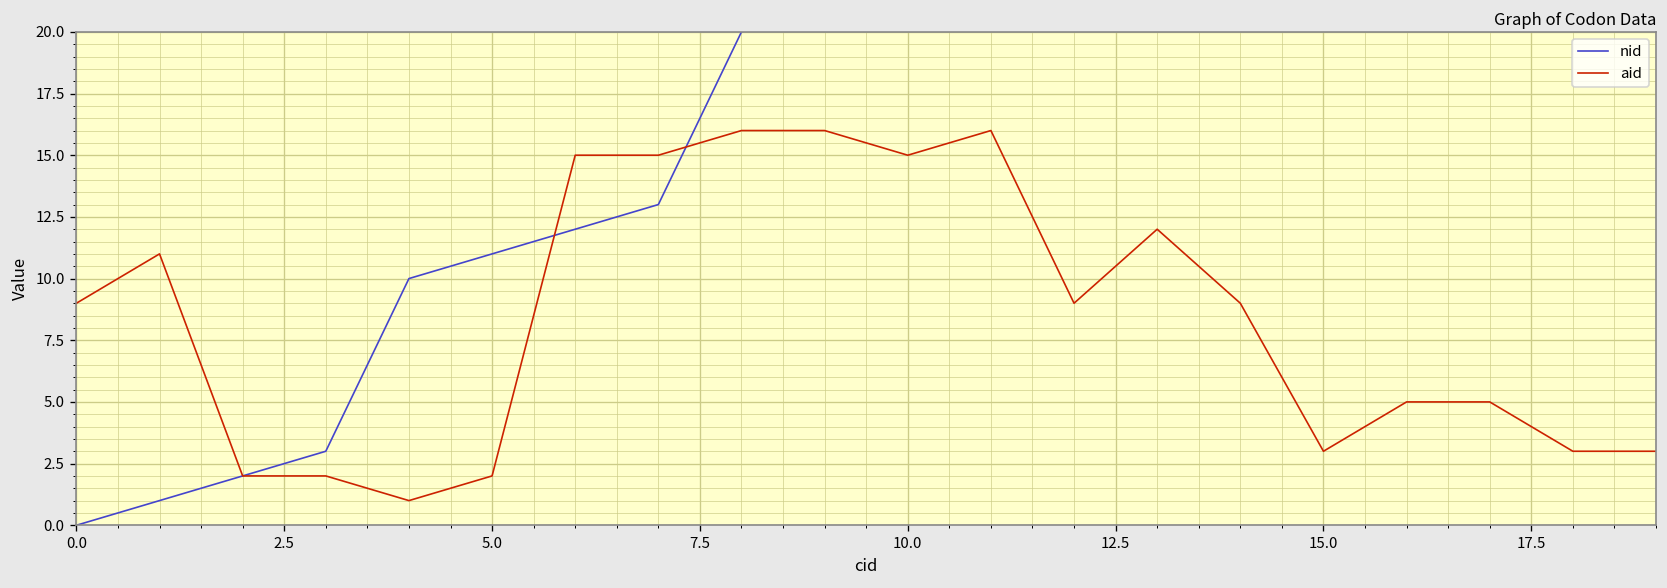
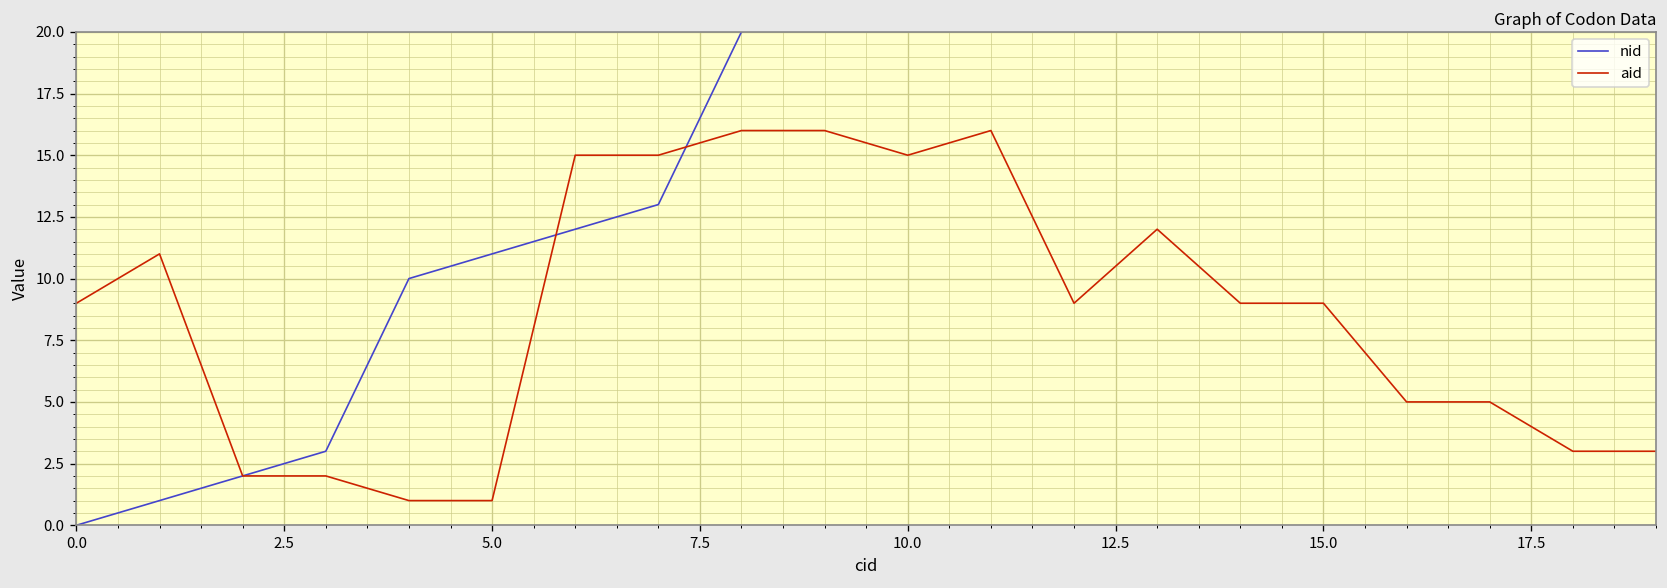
aid, 5.0: 2 -> 1
aid, 15.0: 3 -> 9
